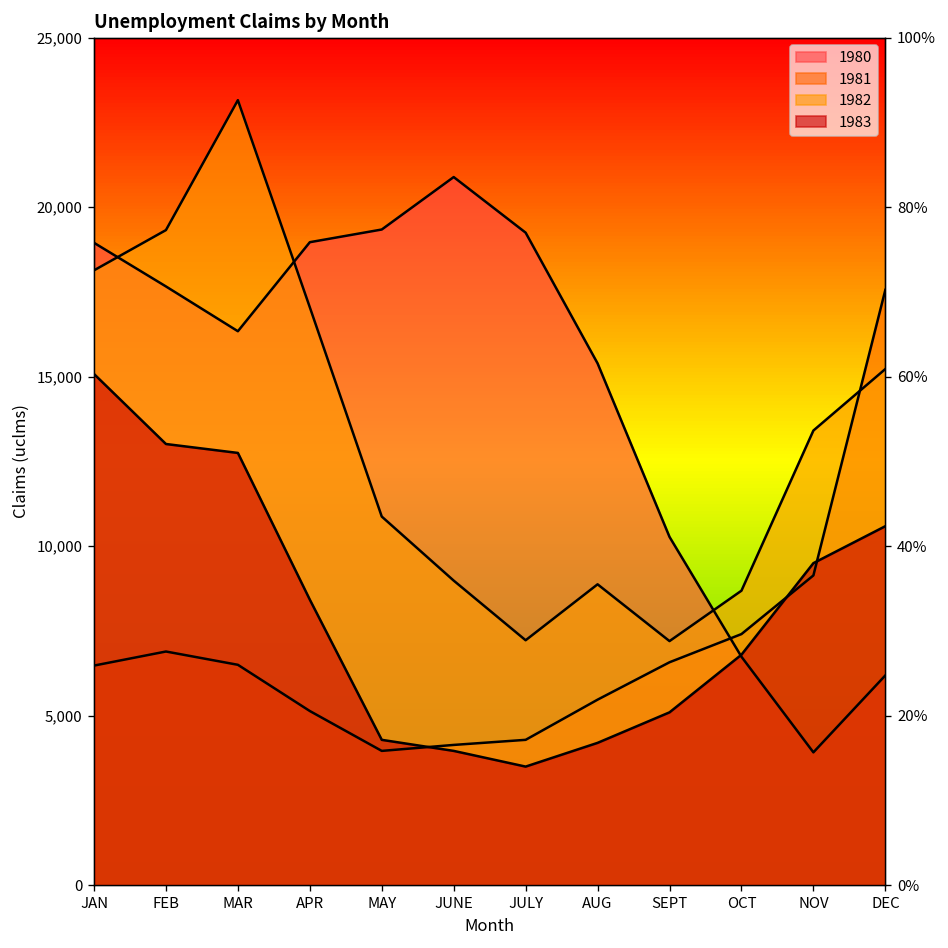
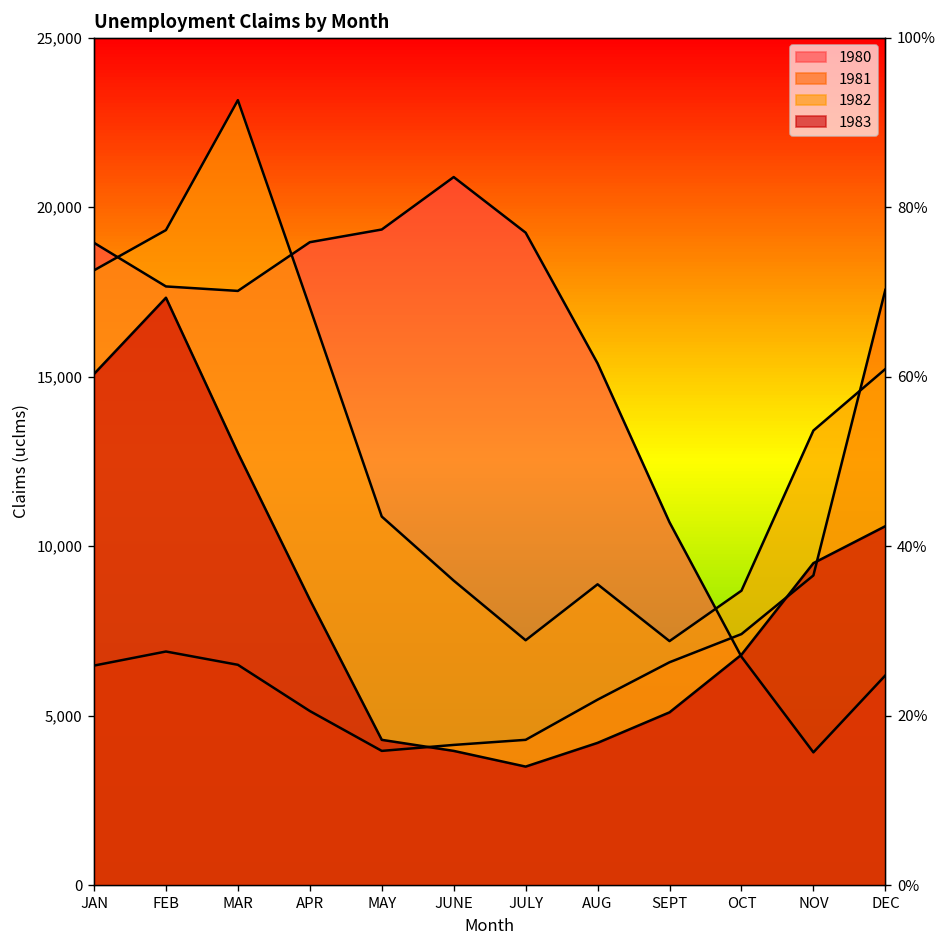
1983, FEB: 13,000 -> 17,300
1980, MAR: 16,300 -> 17,500
1980, SEPT: 10,300 -> 10,700
